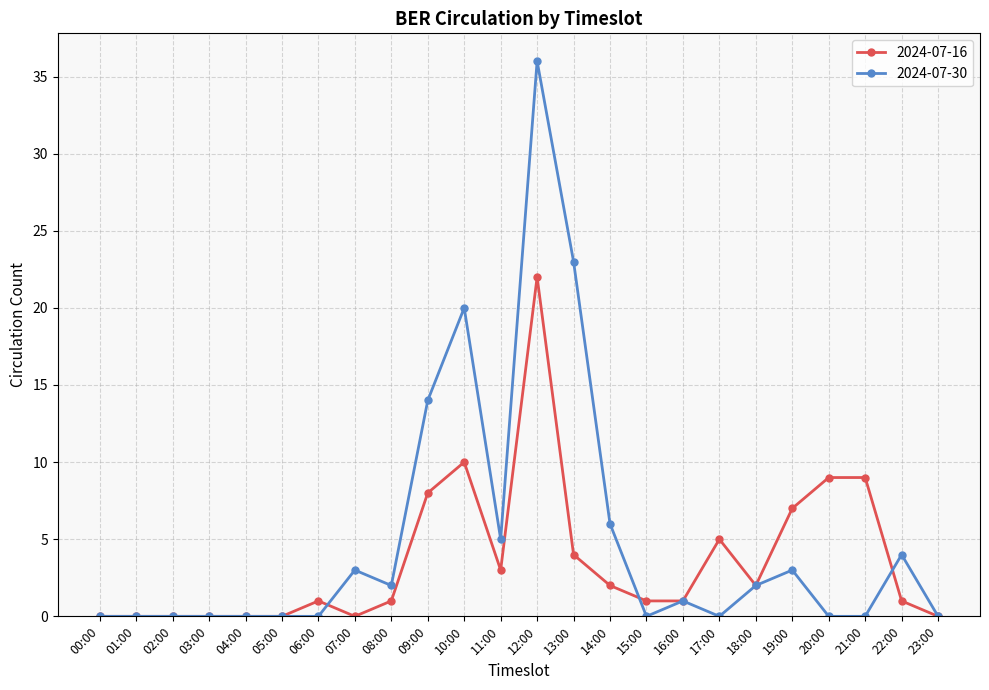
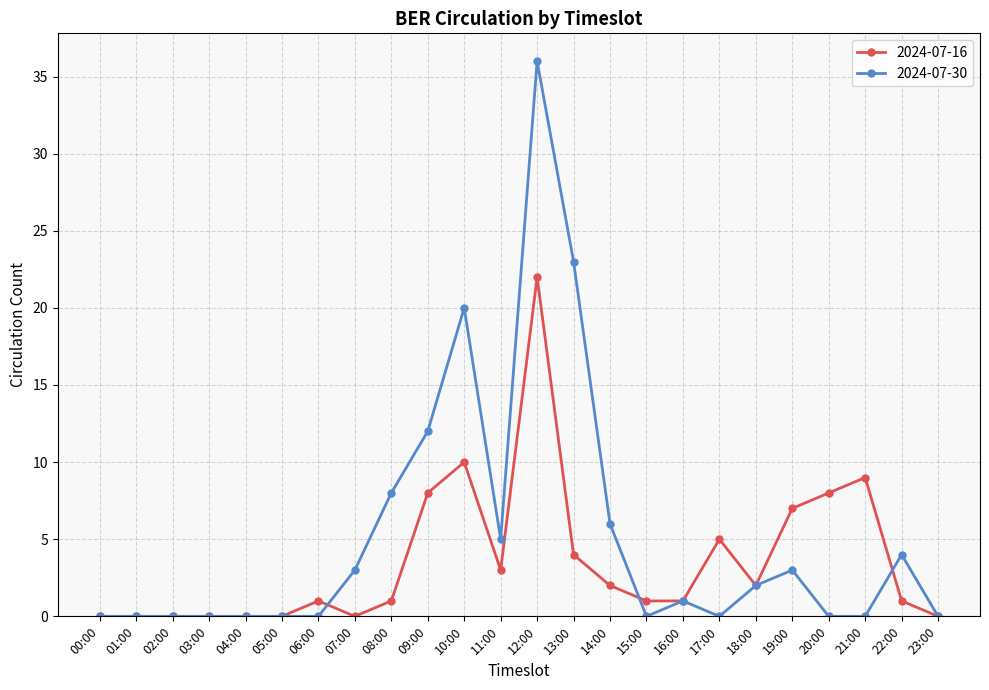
2024-07-30, 08:00: 2 -> 8
2024-07-30, 09:00: 14 -> 12
2024-07-16, 20:00: 9 -> 8
